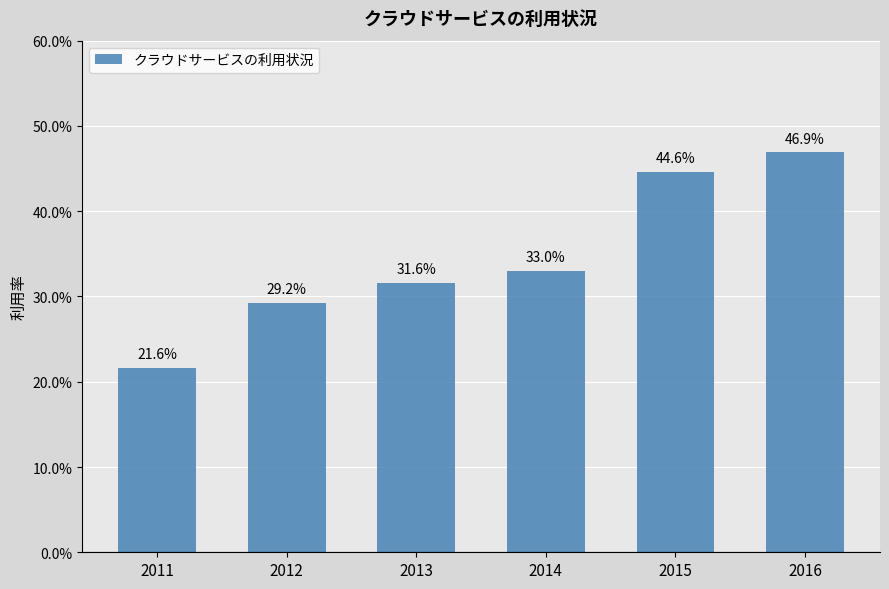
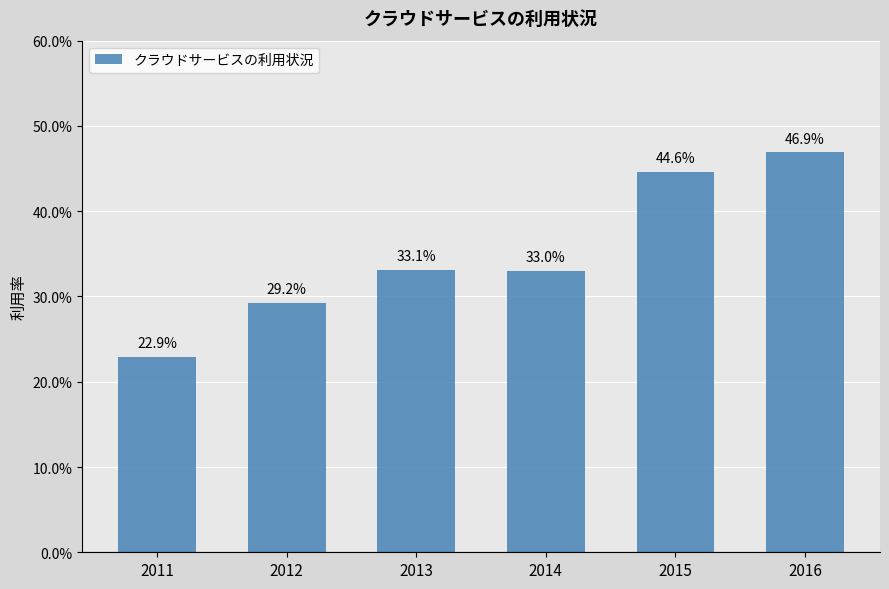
2011: 21.6% -> 22.9%
2013: 31.6% -> 33.1%
